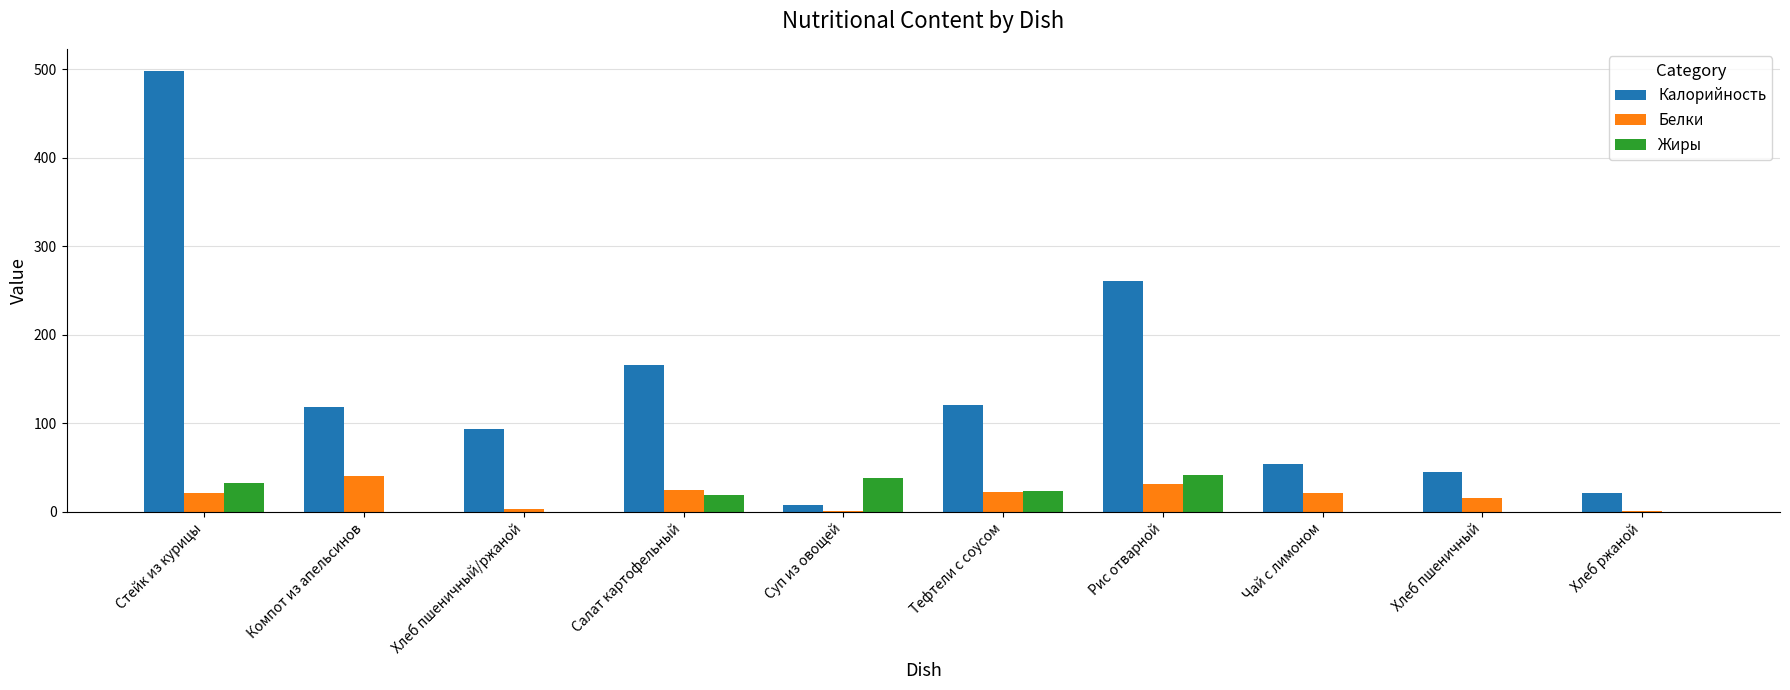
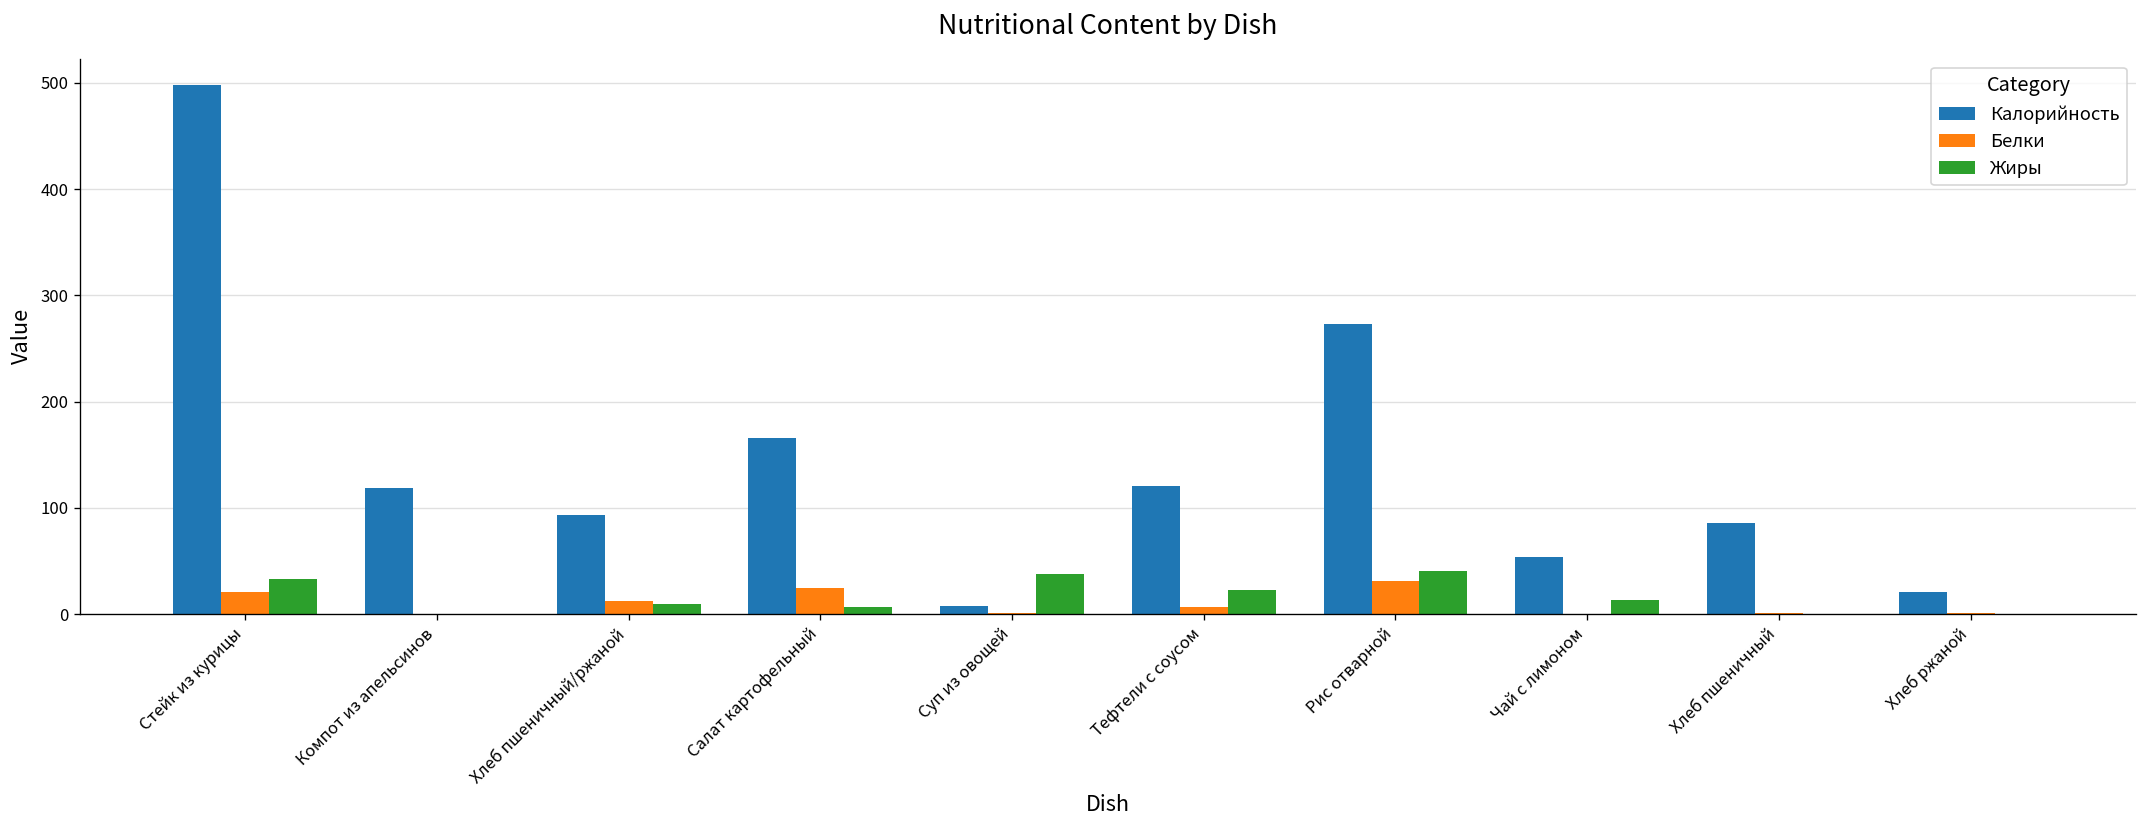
Белки, Компот из апельсинов: 40 -> 0
Белки, Хлеб пшеничный/ржаной: 0 -> 10
Жиры, Хлеб пшеничный/ржаной: 0 -> 10
Жиры, Салат картофельный: 20 -> 10
Белки, Тефтели с соусом: 20 -> 10
Калорийность, Рис отварной: 260 -> 270
Белки, Чай с лимоном: 20 -> 0
Жиры, Чай с лимоном: 0 -> 10
Калорийность, Хлеб пшеничный: 50 -> 90
Белки, Хлеб пшеничный: 20 -> 0
